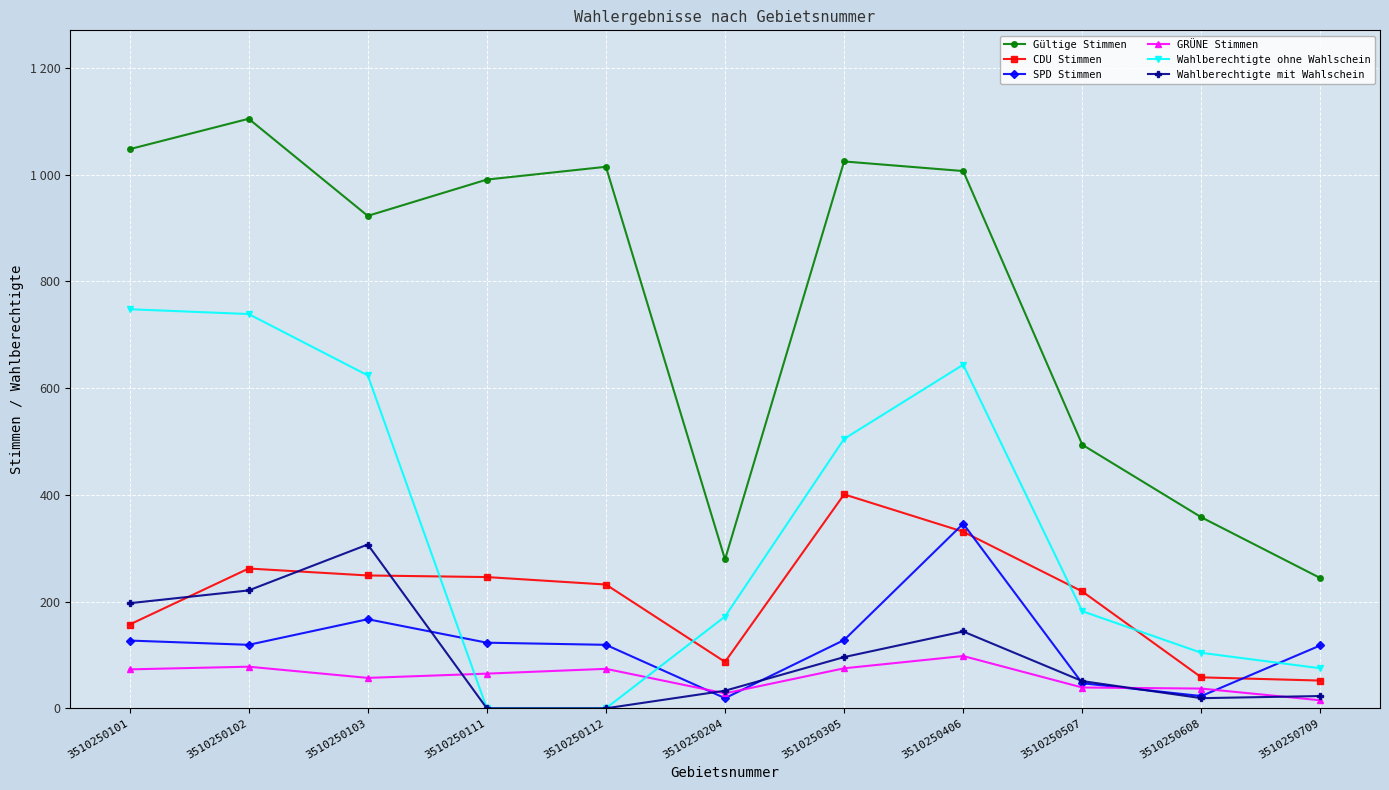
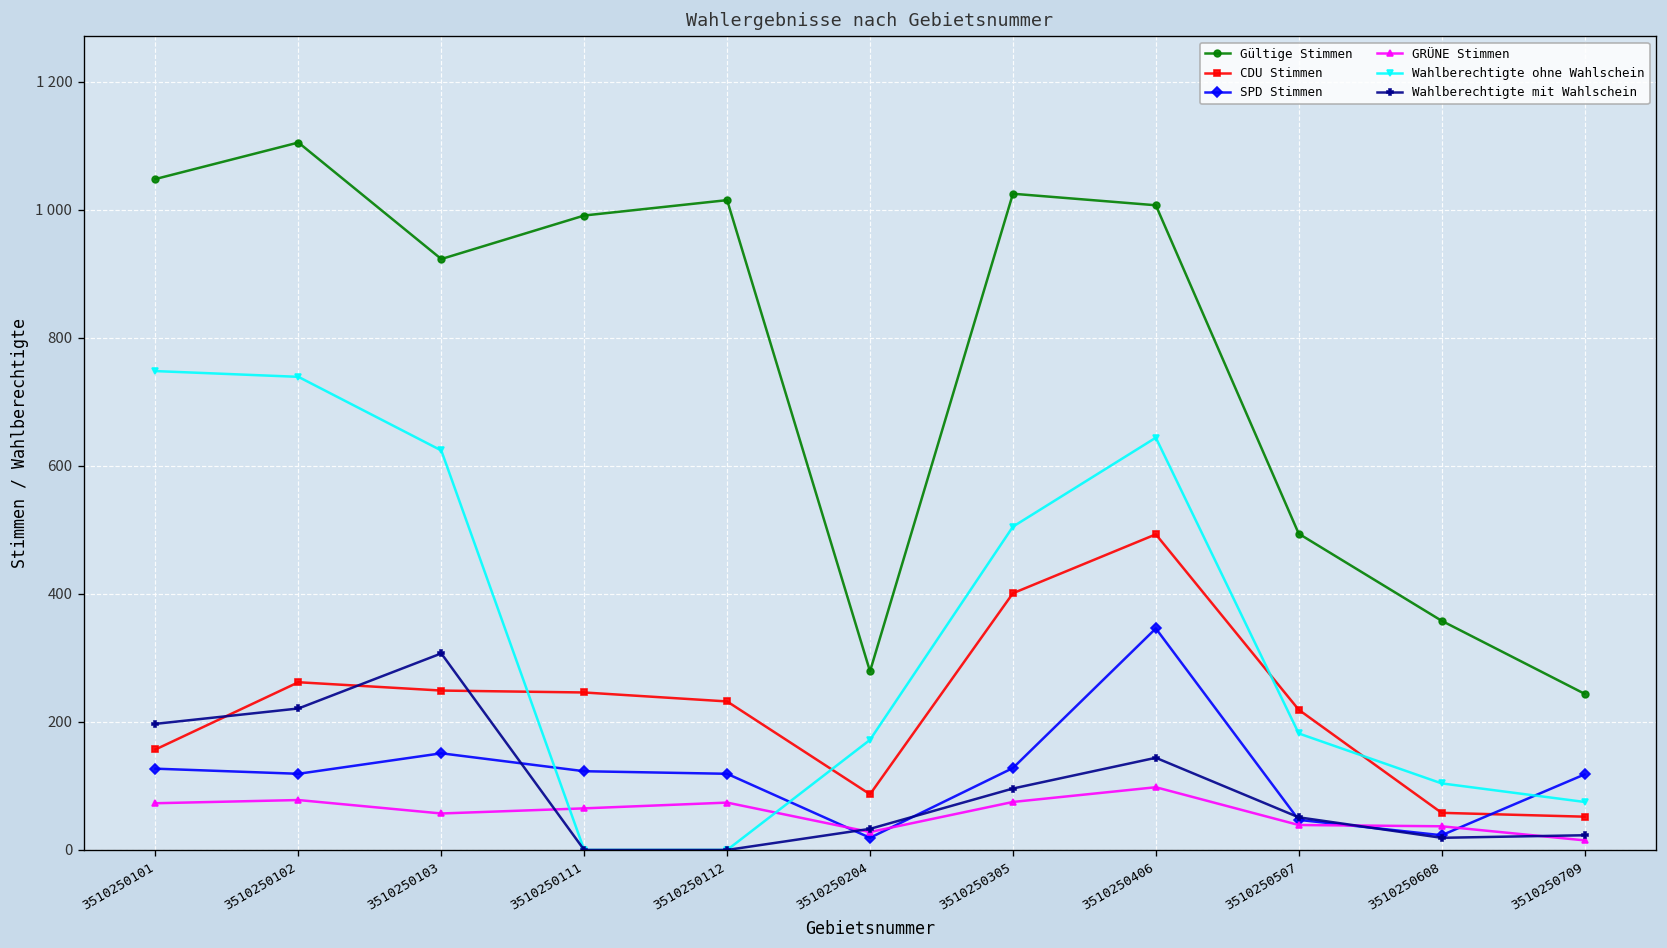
SPD Stimmen, 3510250103: 170 -> 150
CDU Stimmen, 3510250406: 330 -> 490
